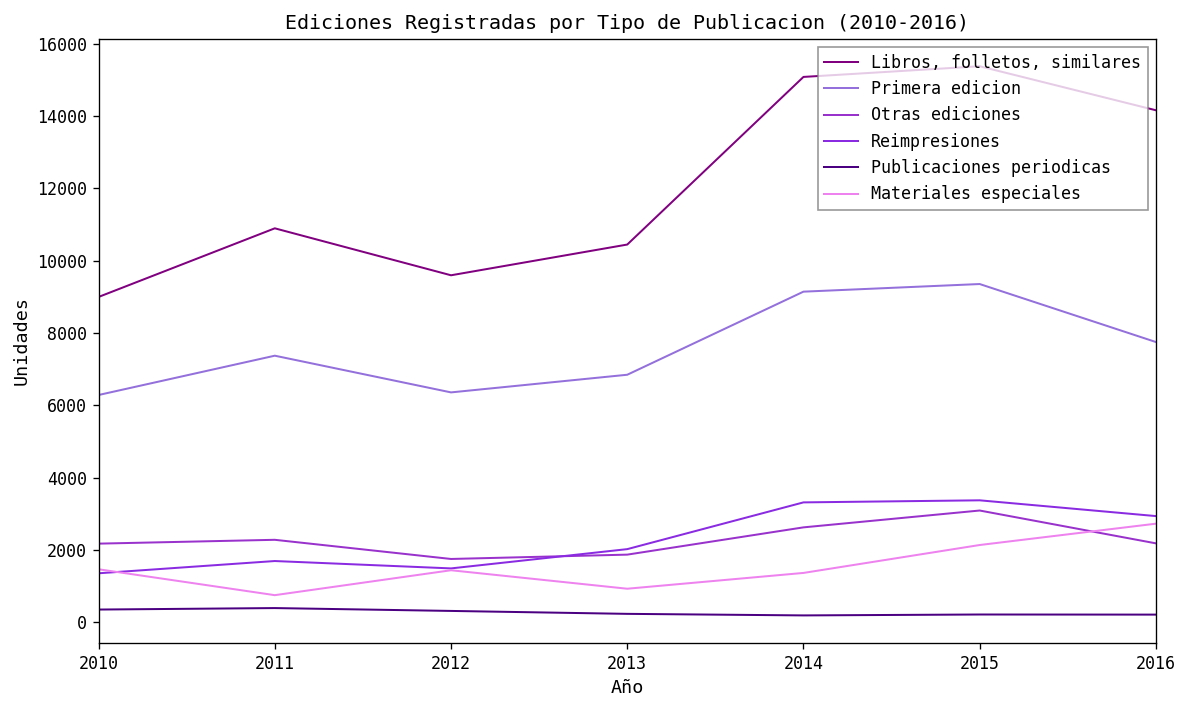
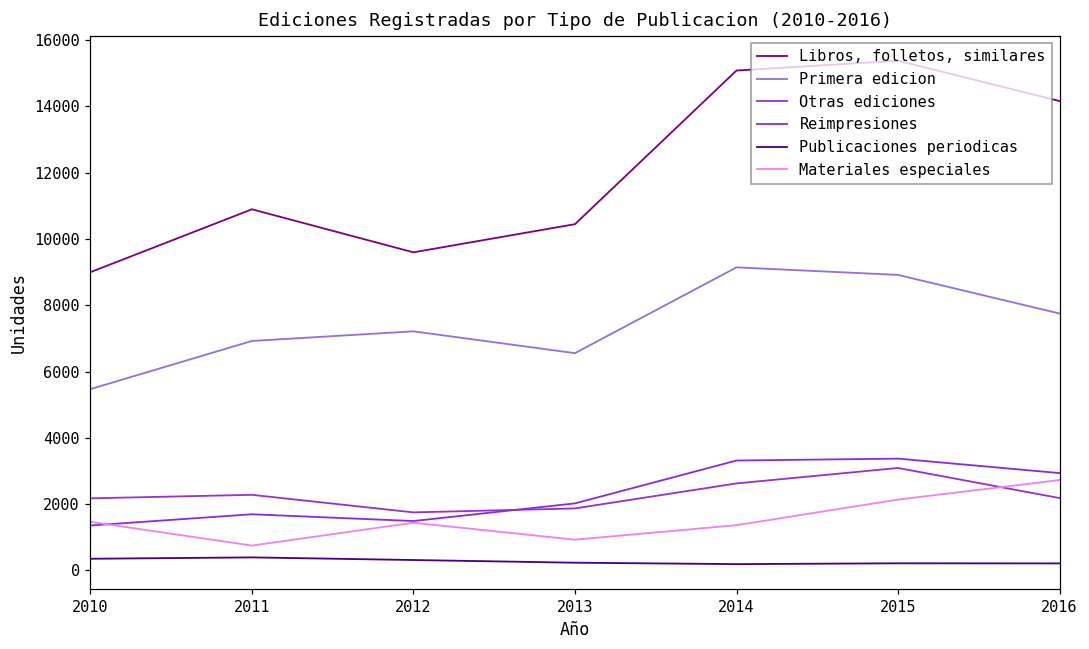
Primera edicion, 2010: 6300 -> 5500
Primera edicion, 2011: 7400 -> 6900
Primera edicion, 2012: 6400 -> 7200
Primera edicion, 2013: 6800 -> 6600
Primera edicion, 2015: 9400 -> 8900
